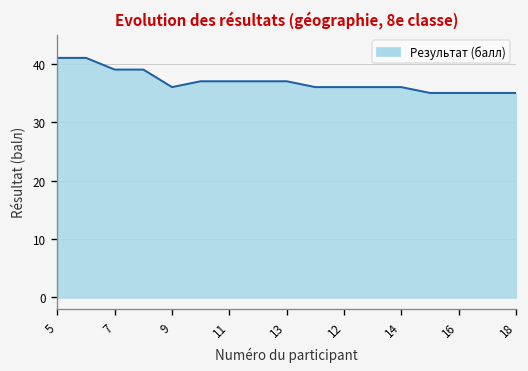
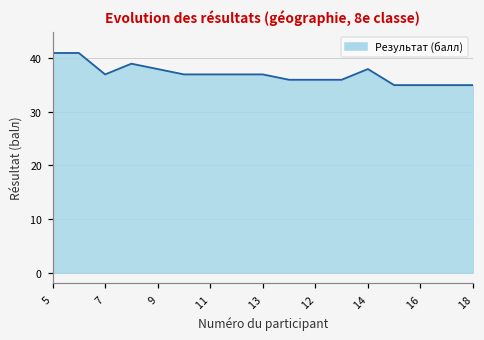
7: 39 -> 37
9: 36 -> 38
14: 36 -> 38
